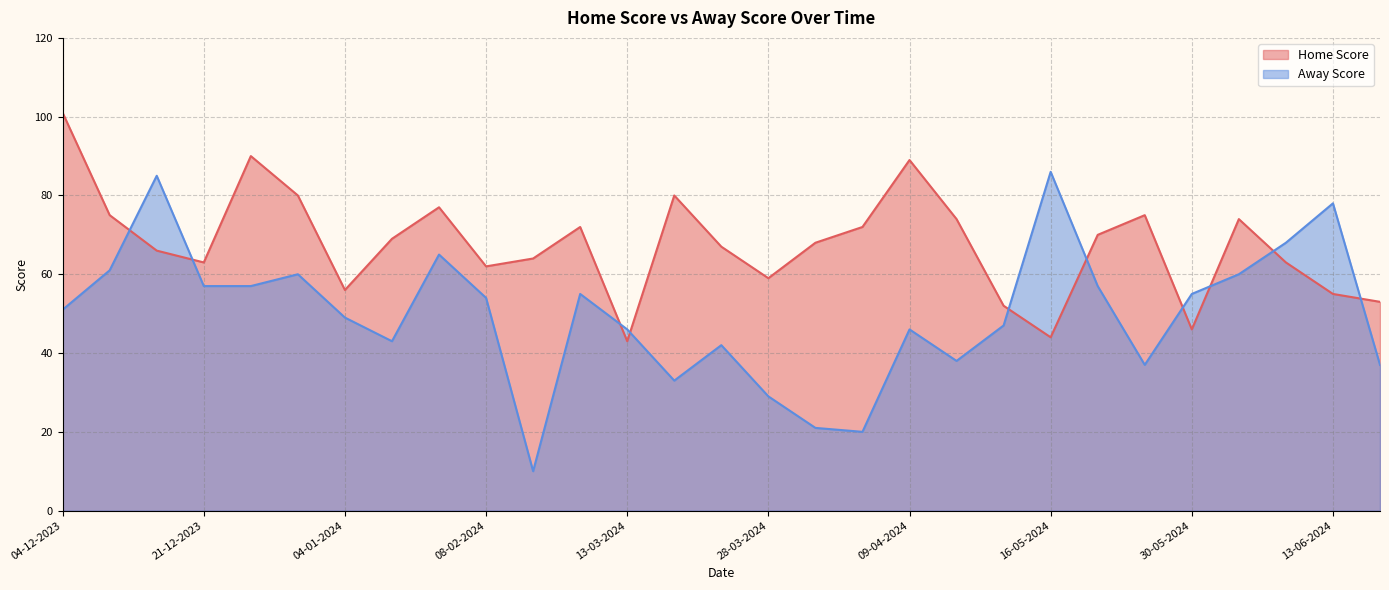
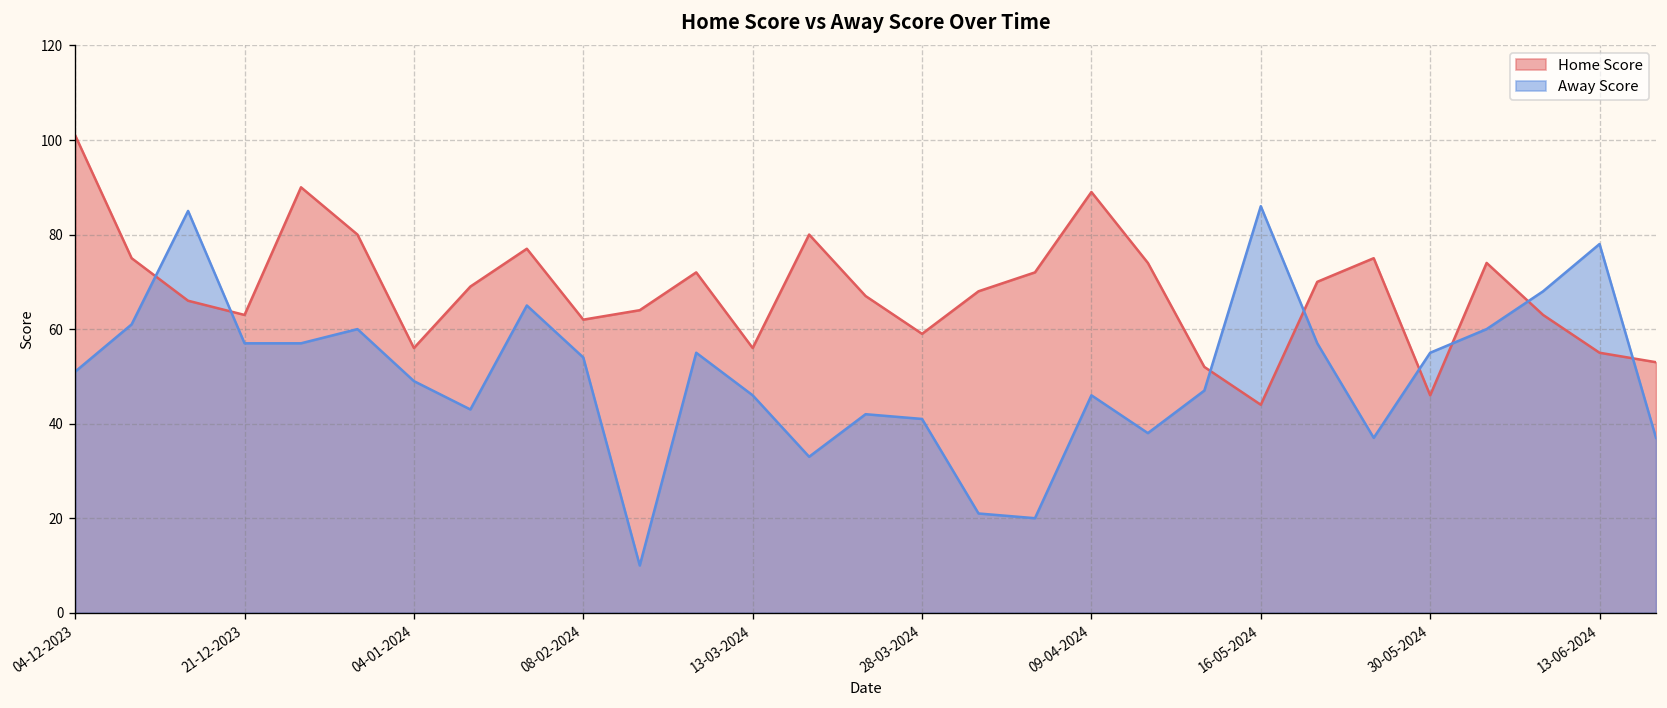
Home Score, 13-03-2024: 43 -> 56
Away Score, 28-03-2024: 29 -> 41
